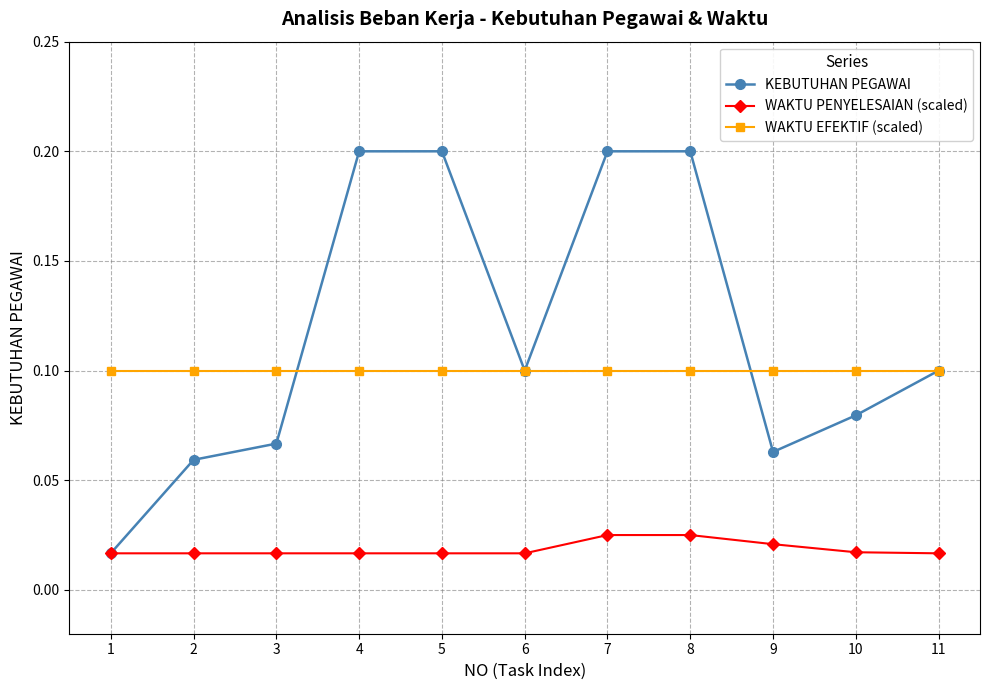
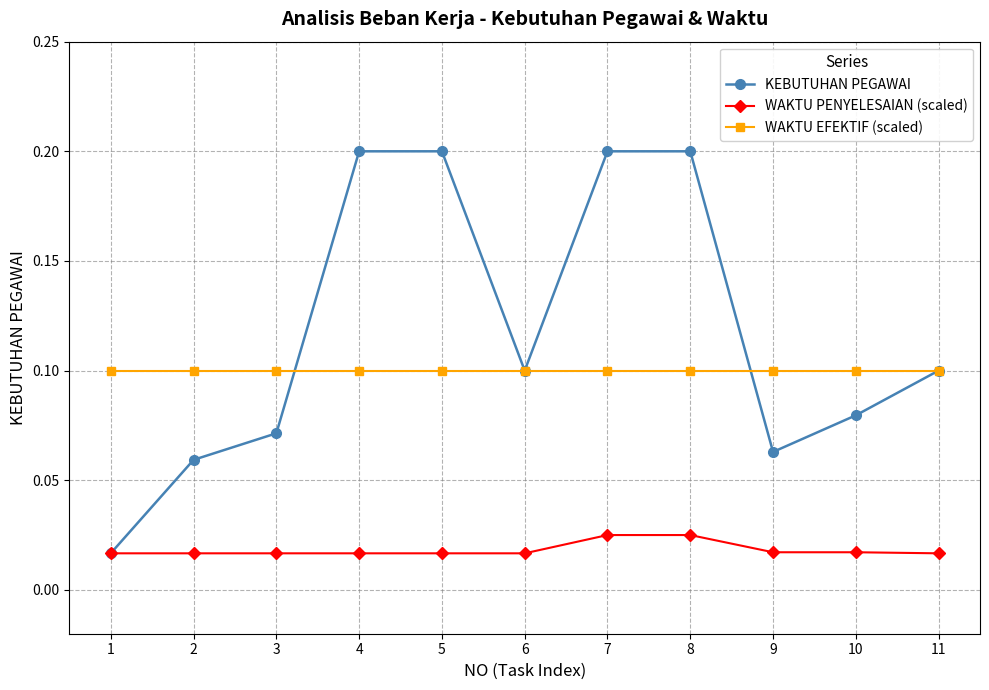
KEBUTUHAN PEGAWAI, 3: 0.067 -> 0.071
WAKTU PENYELESAIAN (scaled), 9: 0.021 -> 0.017
